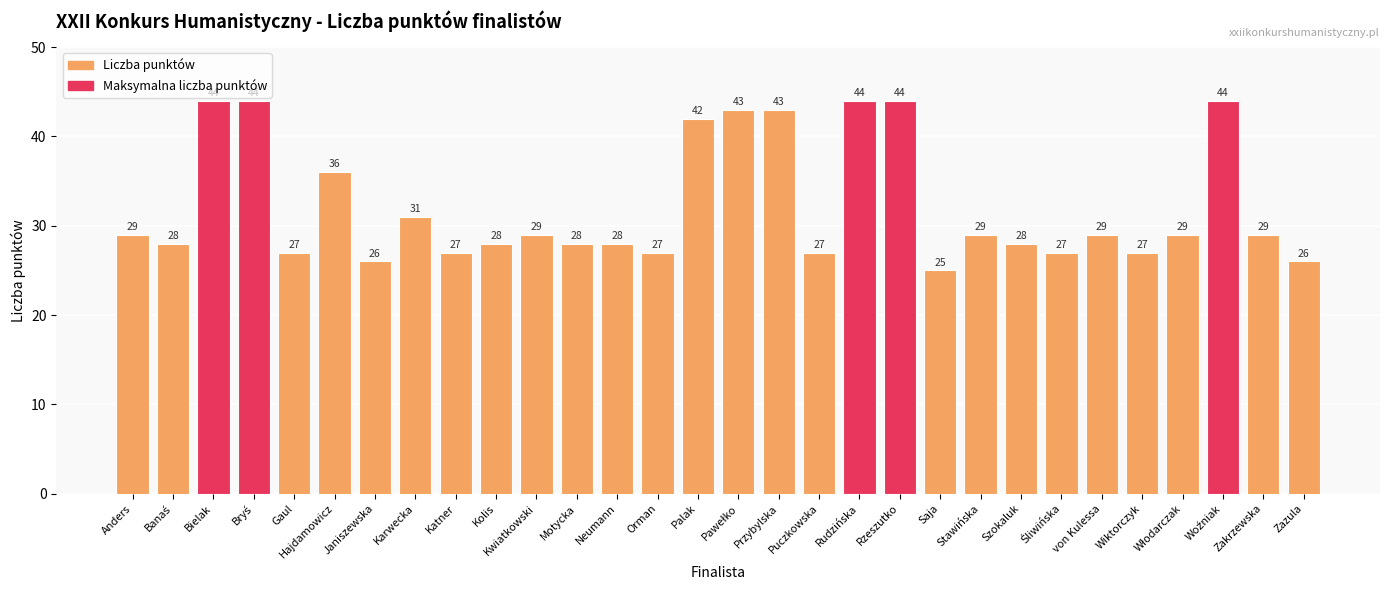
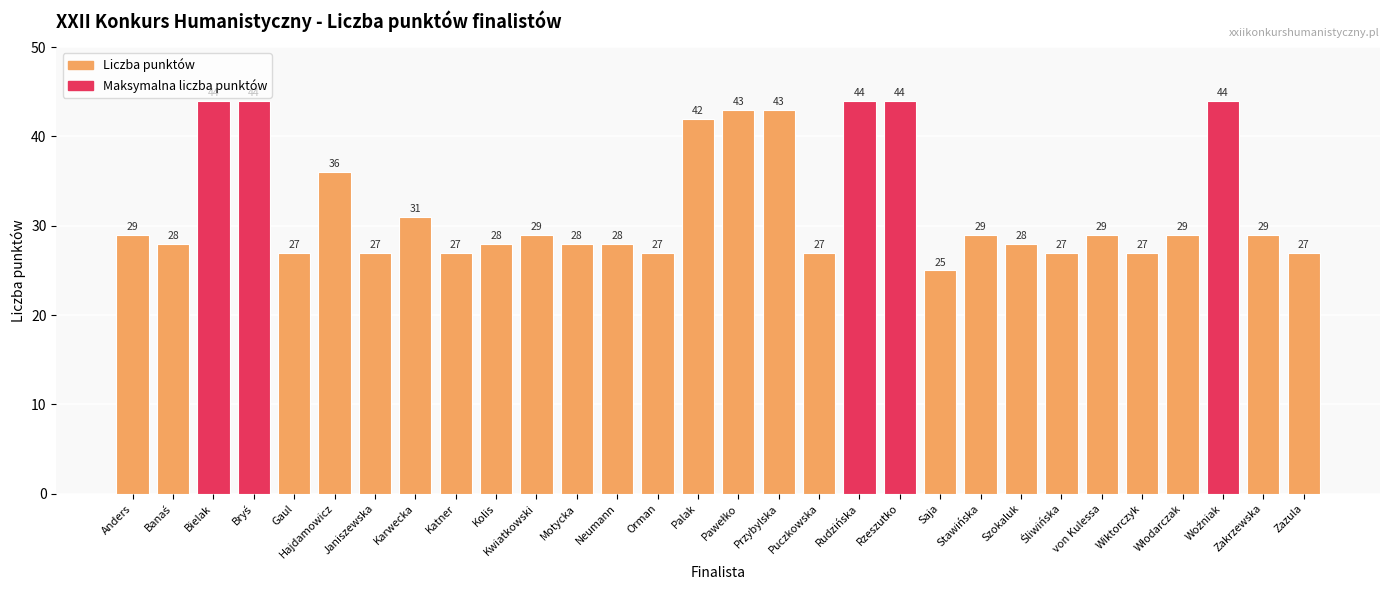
Janiszewska: 26 -> 27
Zazula: 26 -> 27
